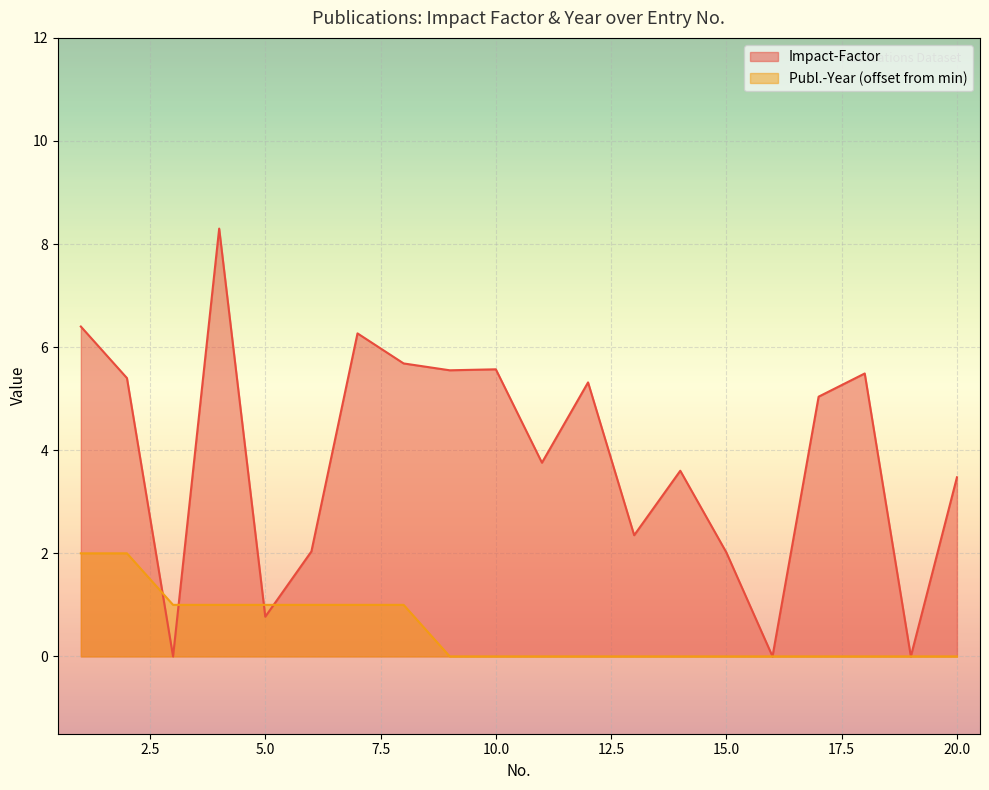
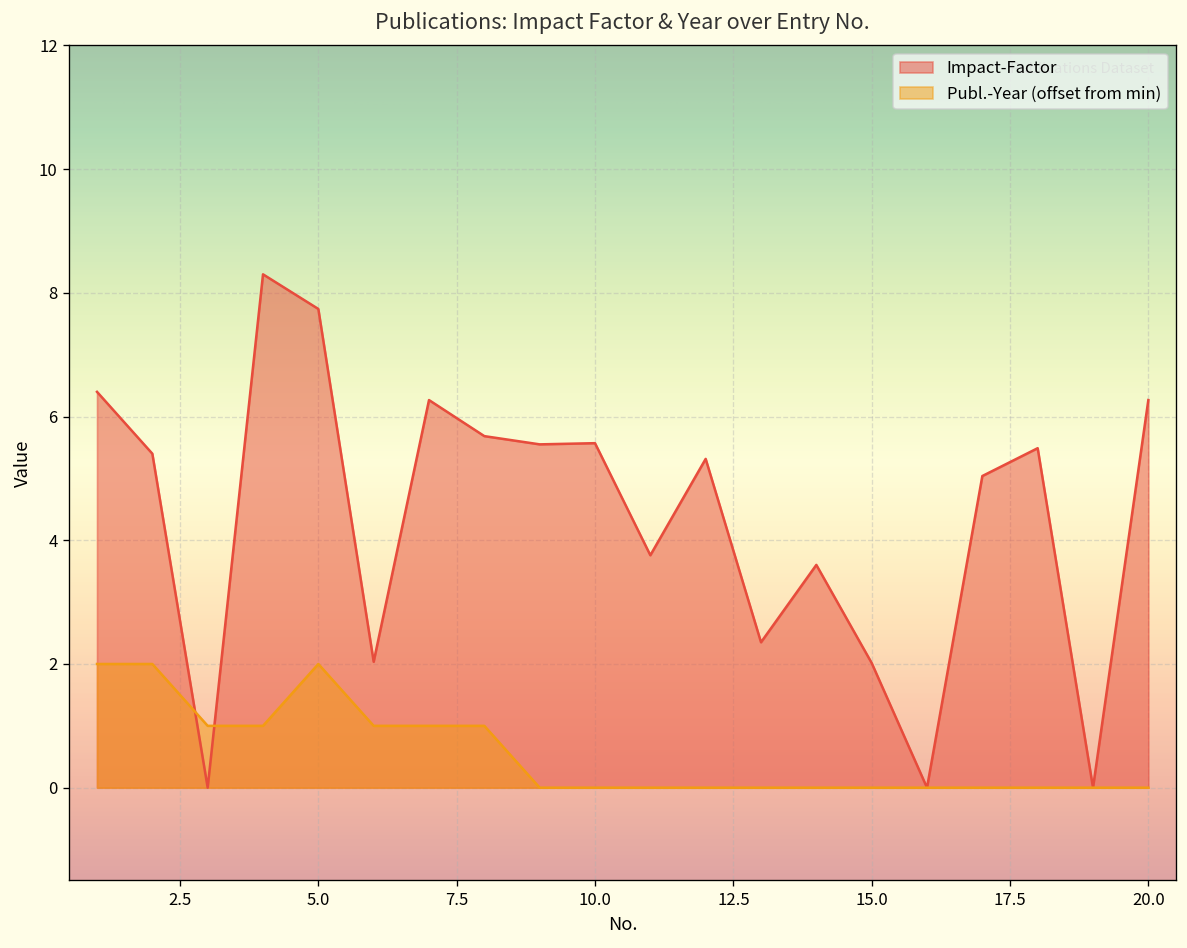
Impact-Factor, 5.0: 0.8 -> 7.7
Publ.-Year (offset from min), 5.0: 1.0 -> 2.0
Impact-Factor, 20.0: 3.5 -> 6.3
